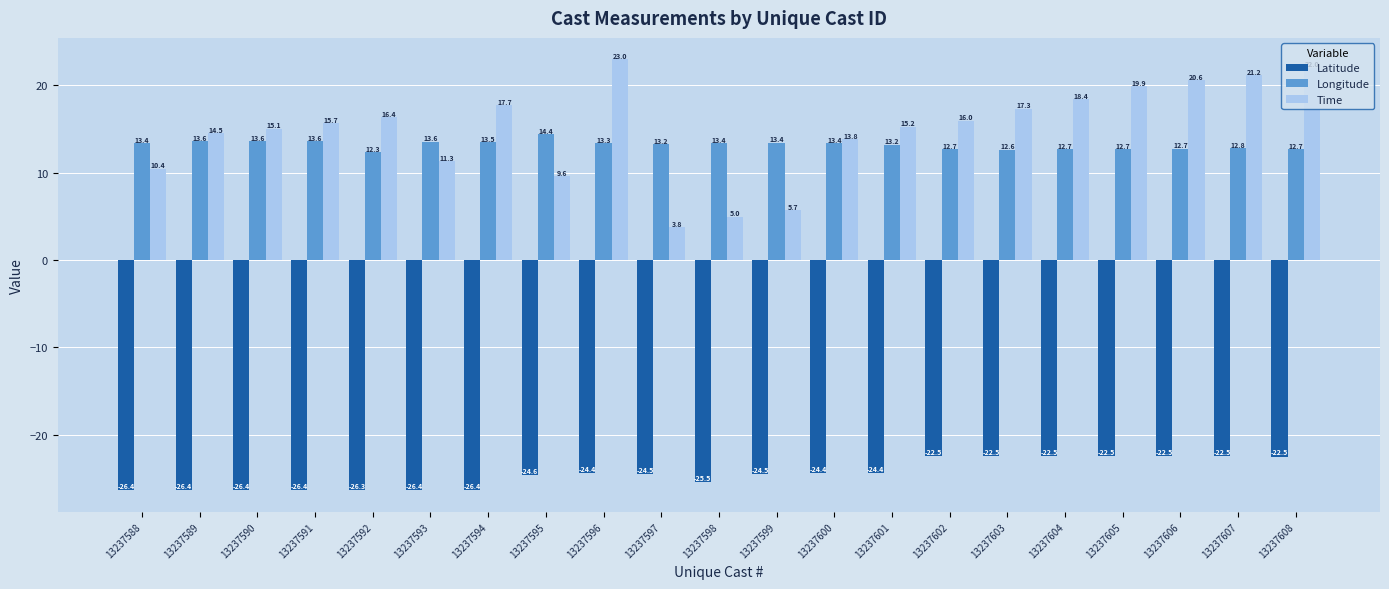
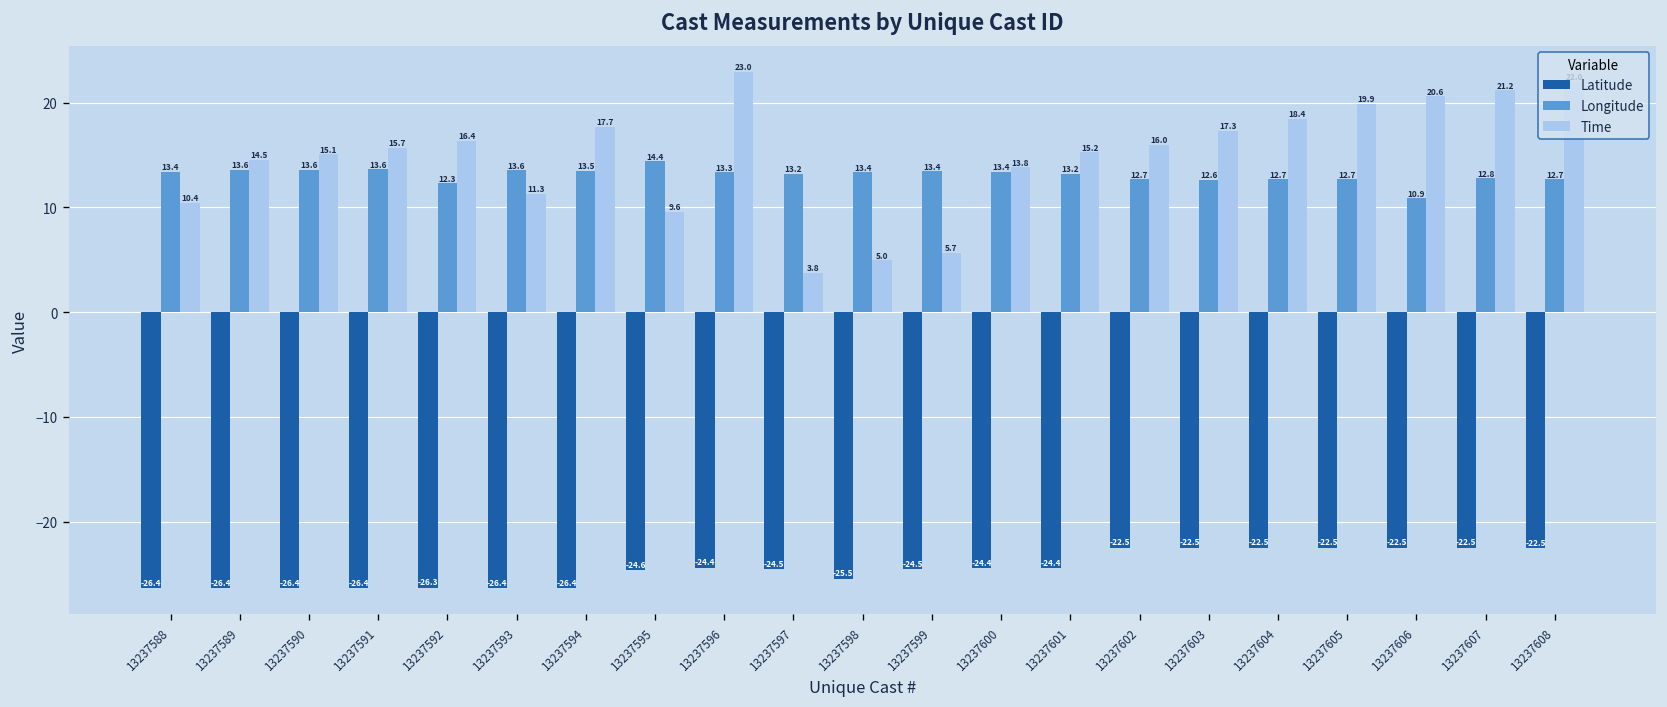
Longitude, 13237606: 12.7 -> 10.9
